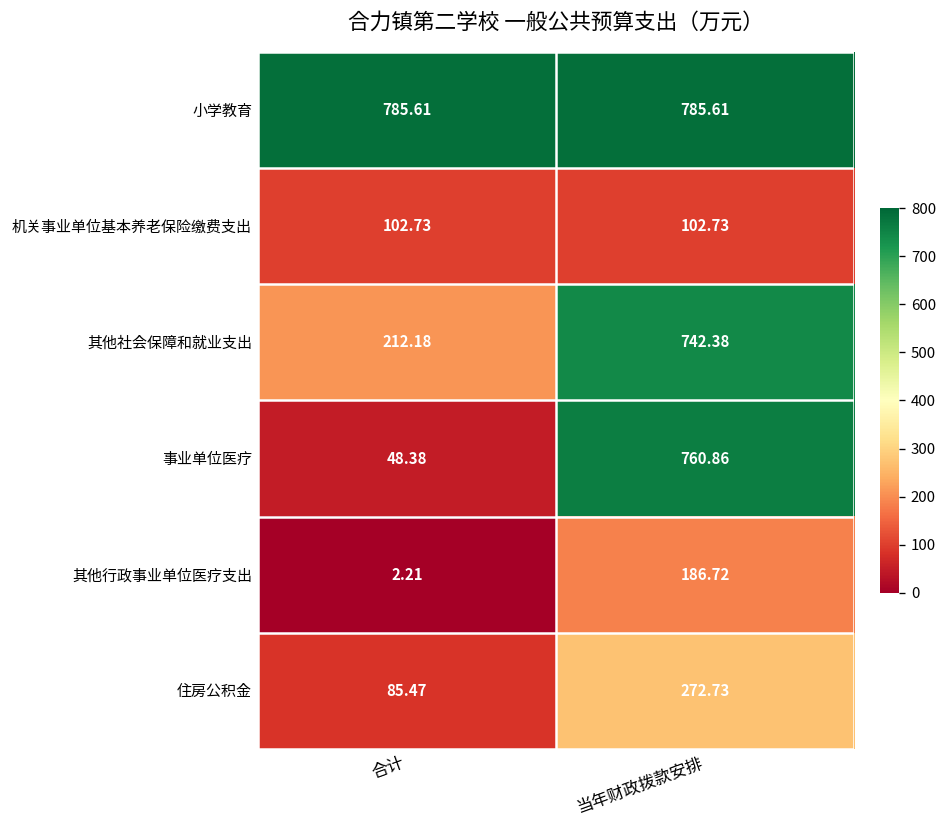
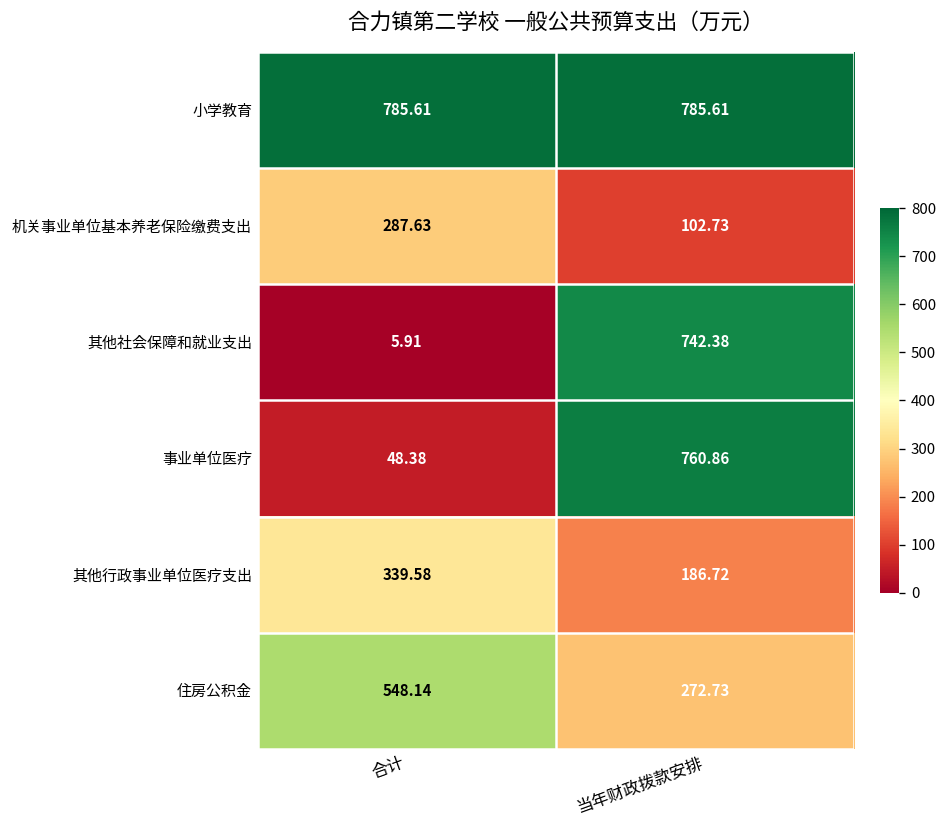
机关事业单位基本养老保险缴费支出, 合计: 102.73 -> 287.63
其他社会保障和就业支出, 合计: 212.18 -> 5.91
其他行政事业单位医疗支出, 合计: 2.21 -> 339.58
住房公积金, 合计: 85.47 -> 548.14
